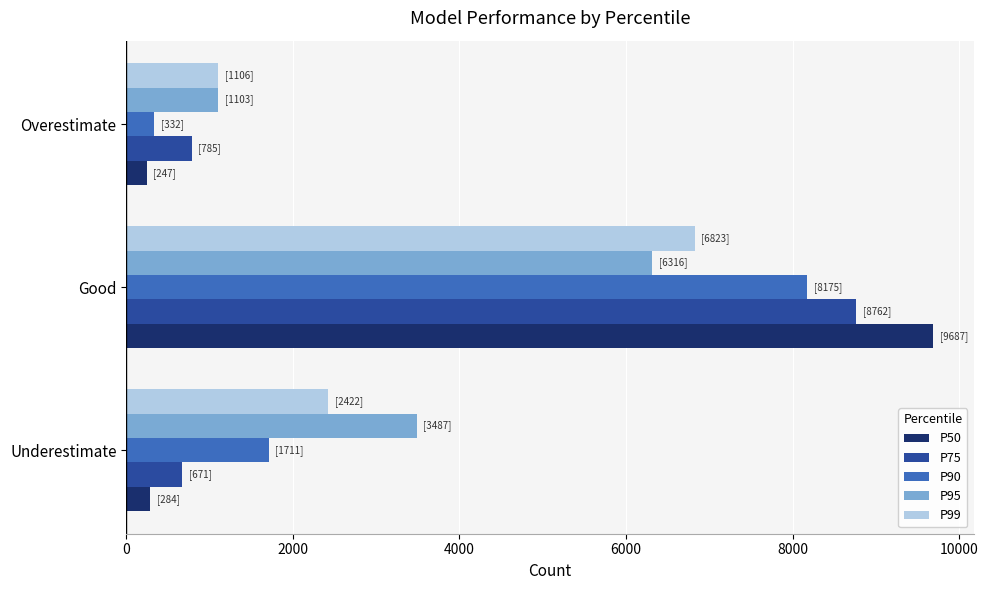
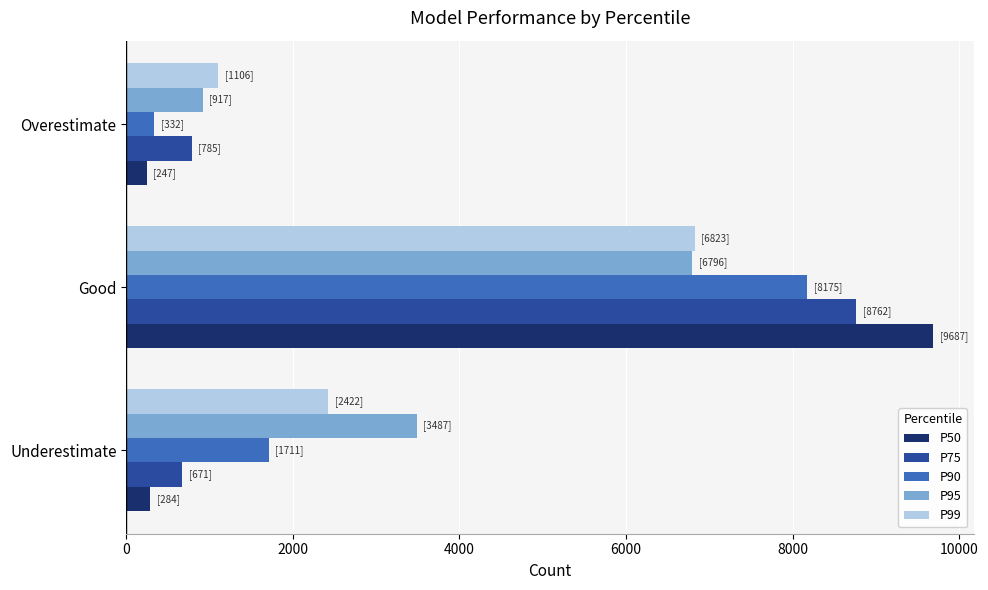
P95, Overestimate: 1103] -> 917]
P95, Good: 6316] -> 6796]
